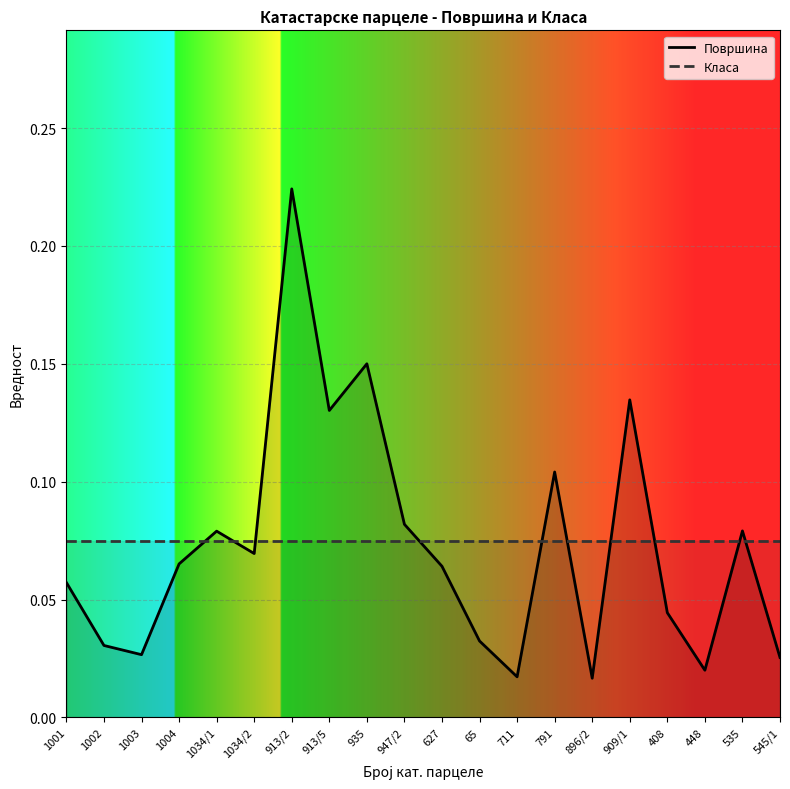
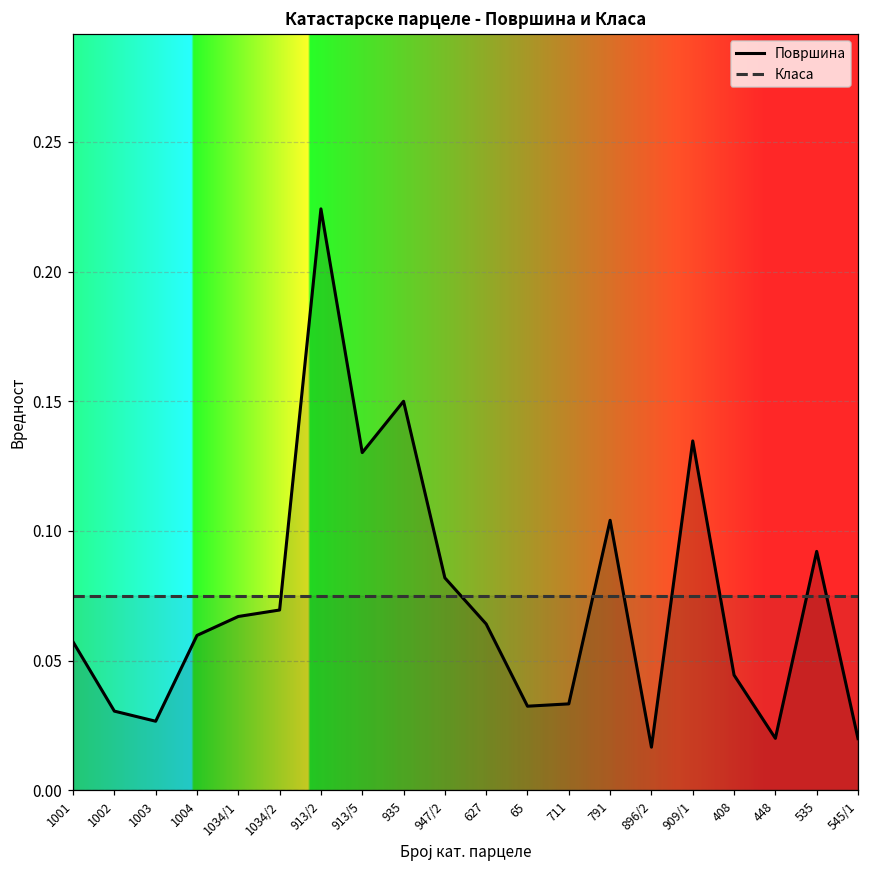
Површина, 1004: 0.065 -> 0.060
Површина, 1034/1: 0.079 -> 0.067
Површина, 711: 0.017 -> 0.033
Површина, 535: 0.079 -> 0.092
Површина, 545/1: 0.025 -> 0.020
